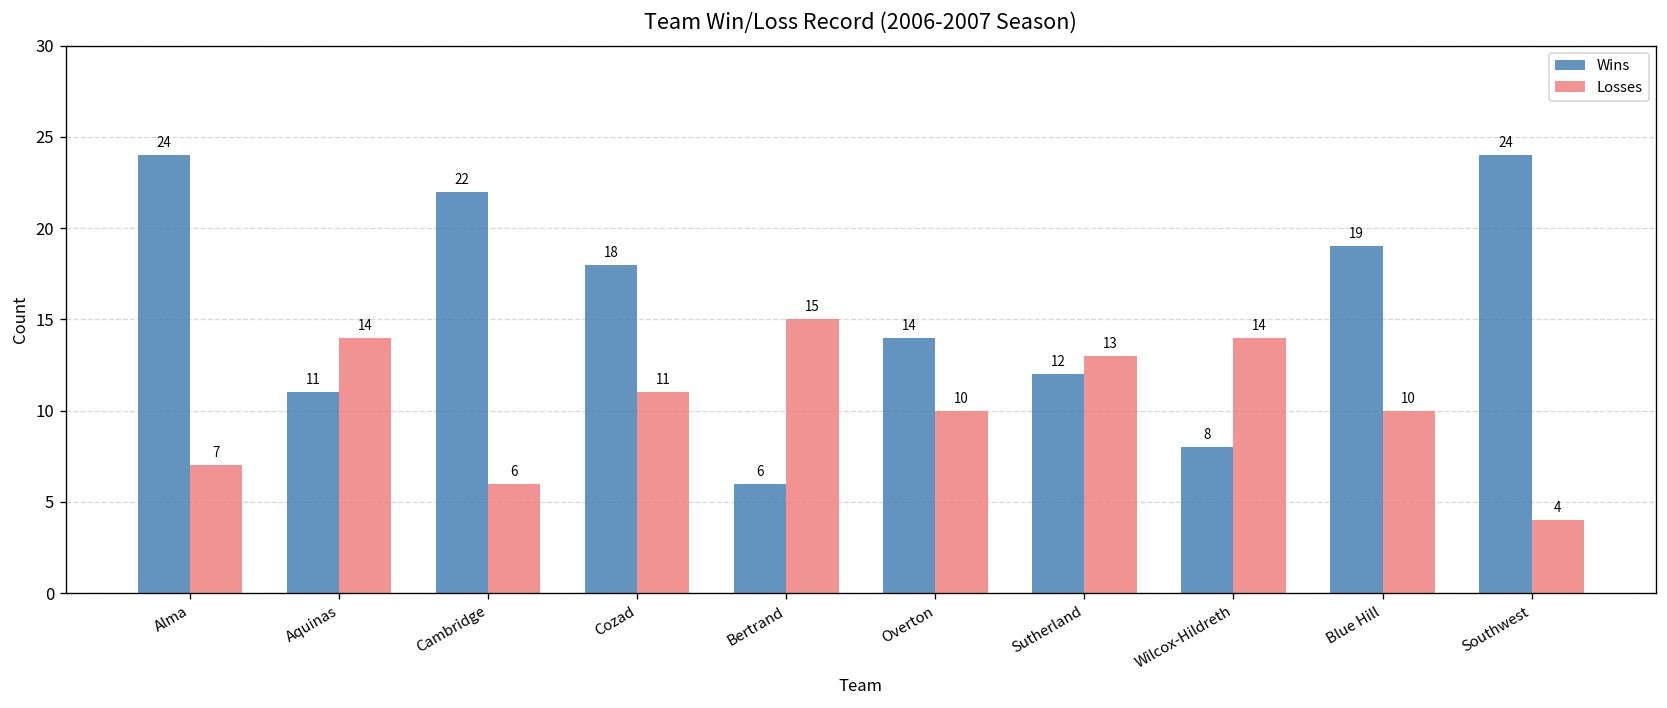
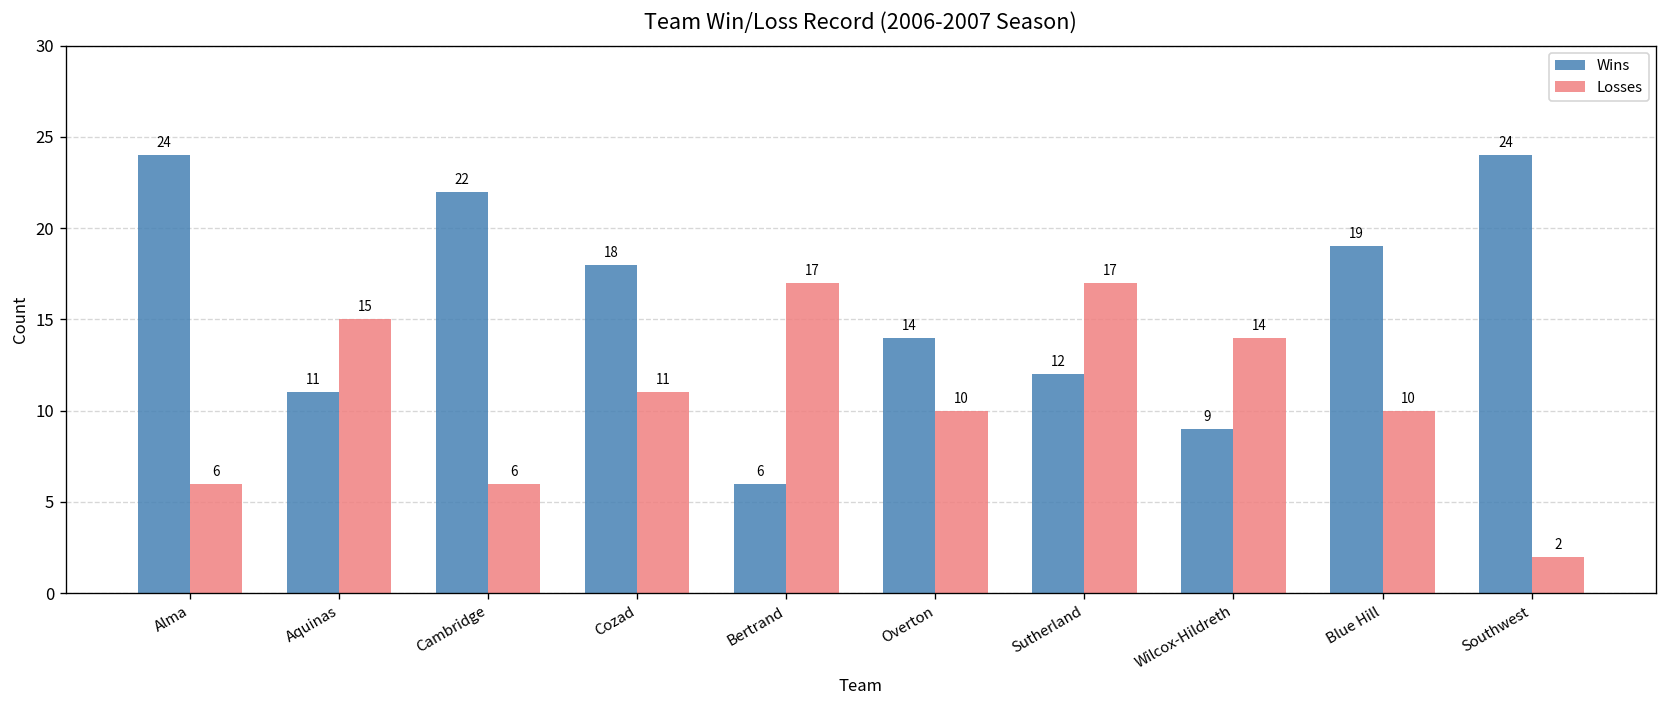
Losses, Alma: 7 -> 6
Losses, Aquinas: 14 -> 15
Losses, Bertrand: 15 -> 17
Losses, Sutherland: 13 -> 17
Wins, Wilcox-Hildreth: 8 -> 9
Losses, Southwest: 4 -> 2
